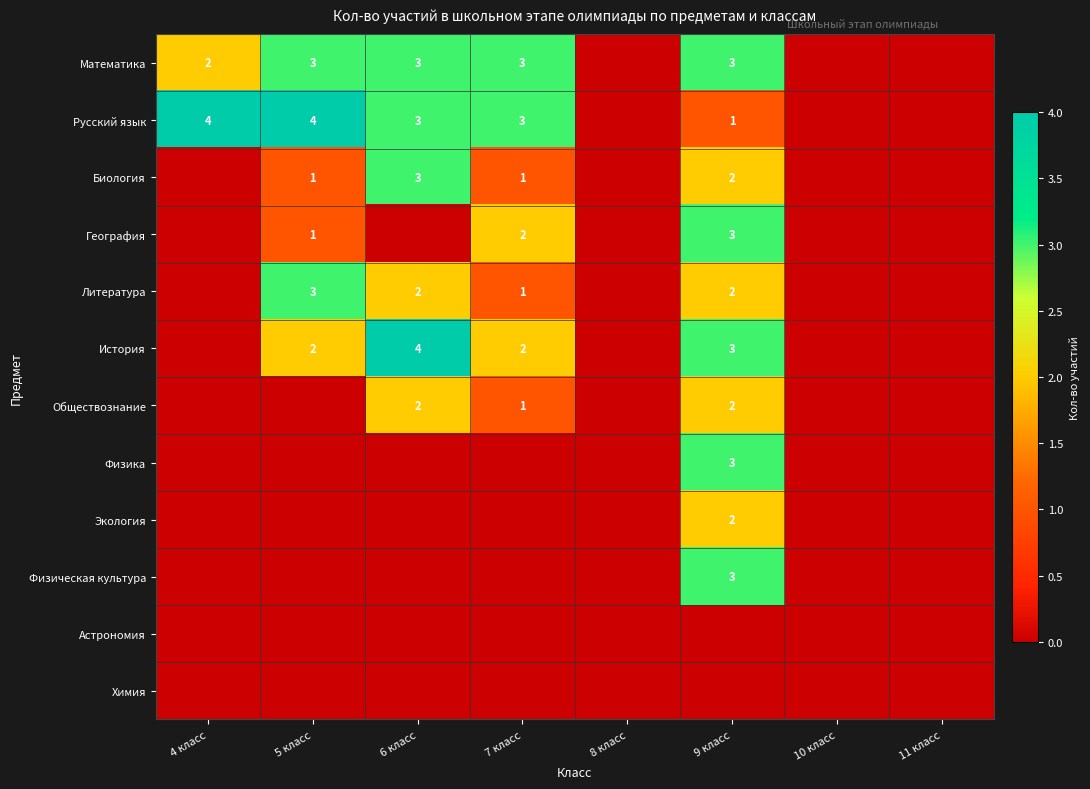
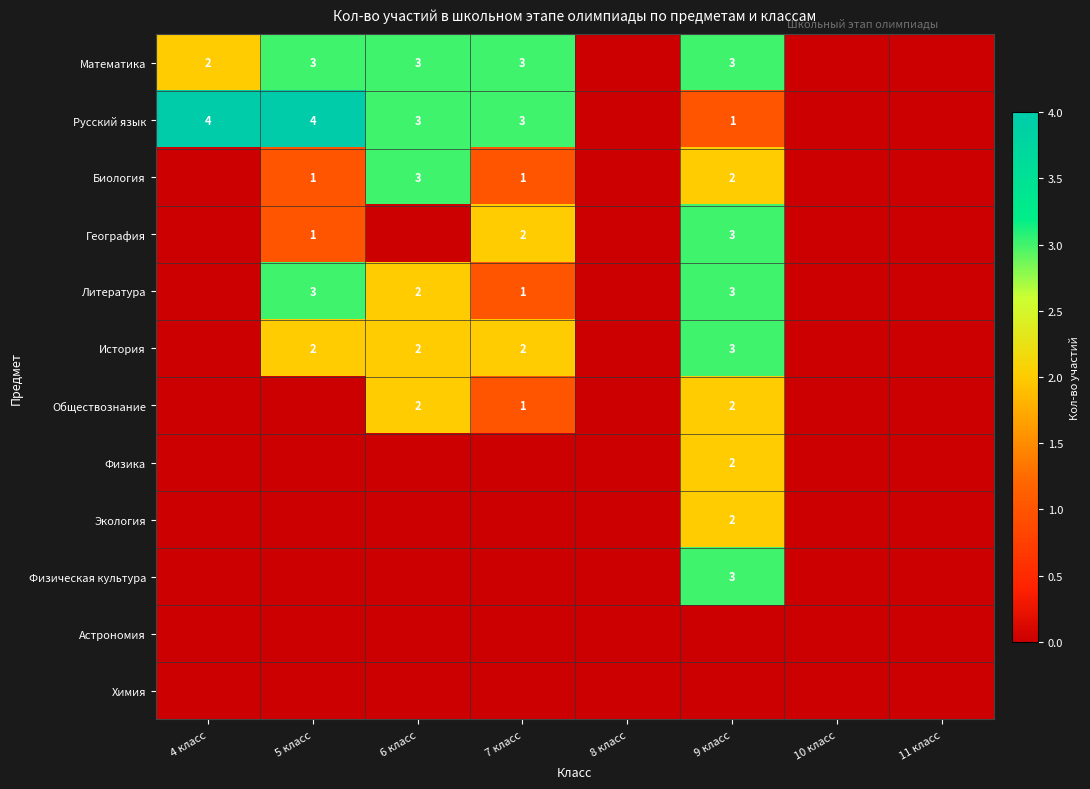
Литература, 9 класс: 2 -> 3
История, 6 класс: 4 -> 2
Физика, 9 класс: 3 -> 2
